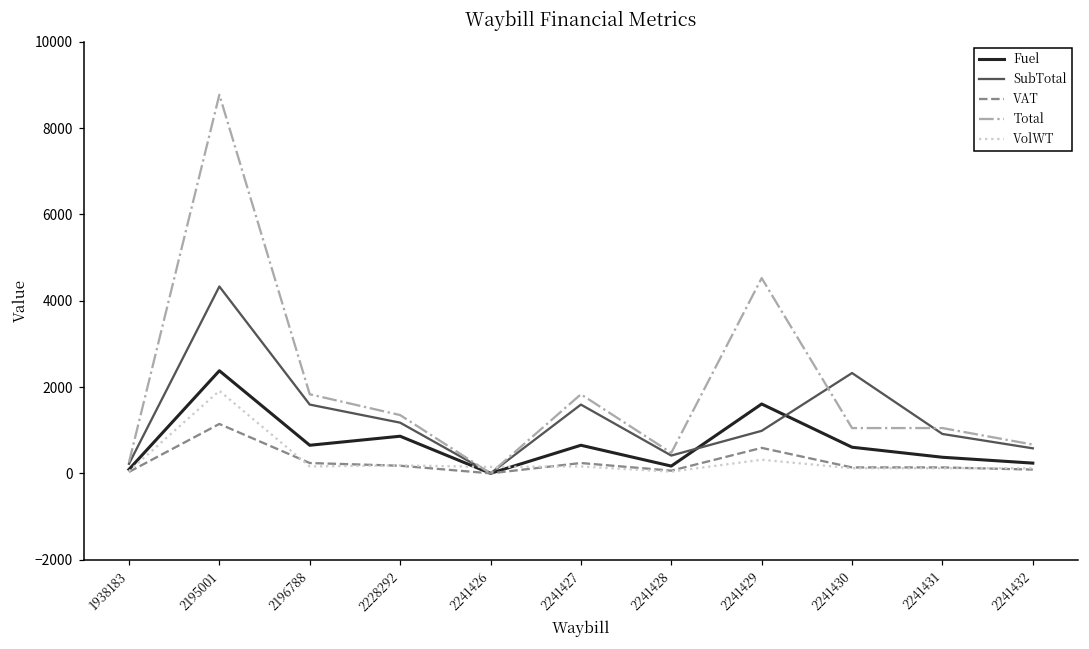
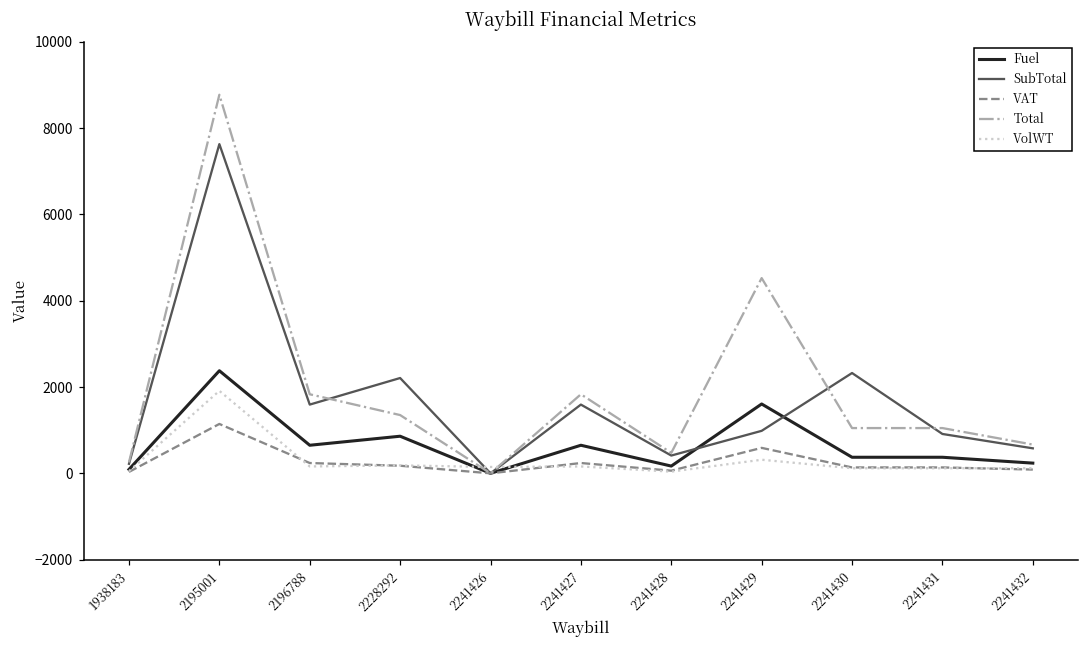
SubTotal, 2195001: 4300 -> 7600
SubTotal, 2228292: 1200 -> 2200
Fuel, 2241430: 600 -> 400
